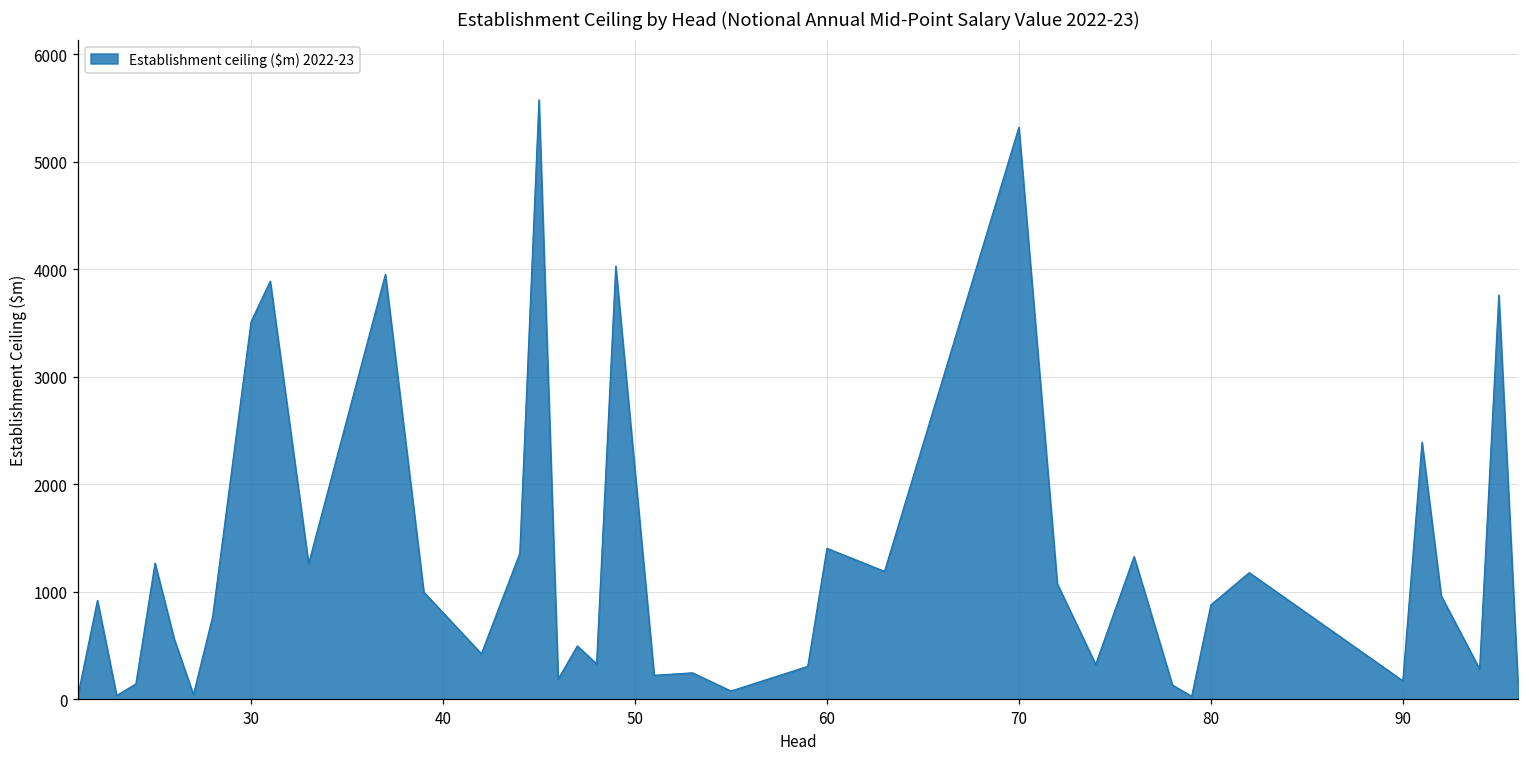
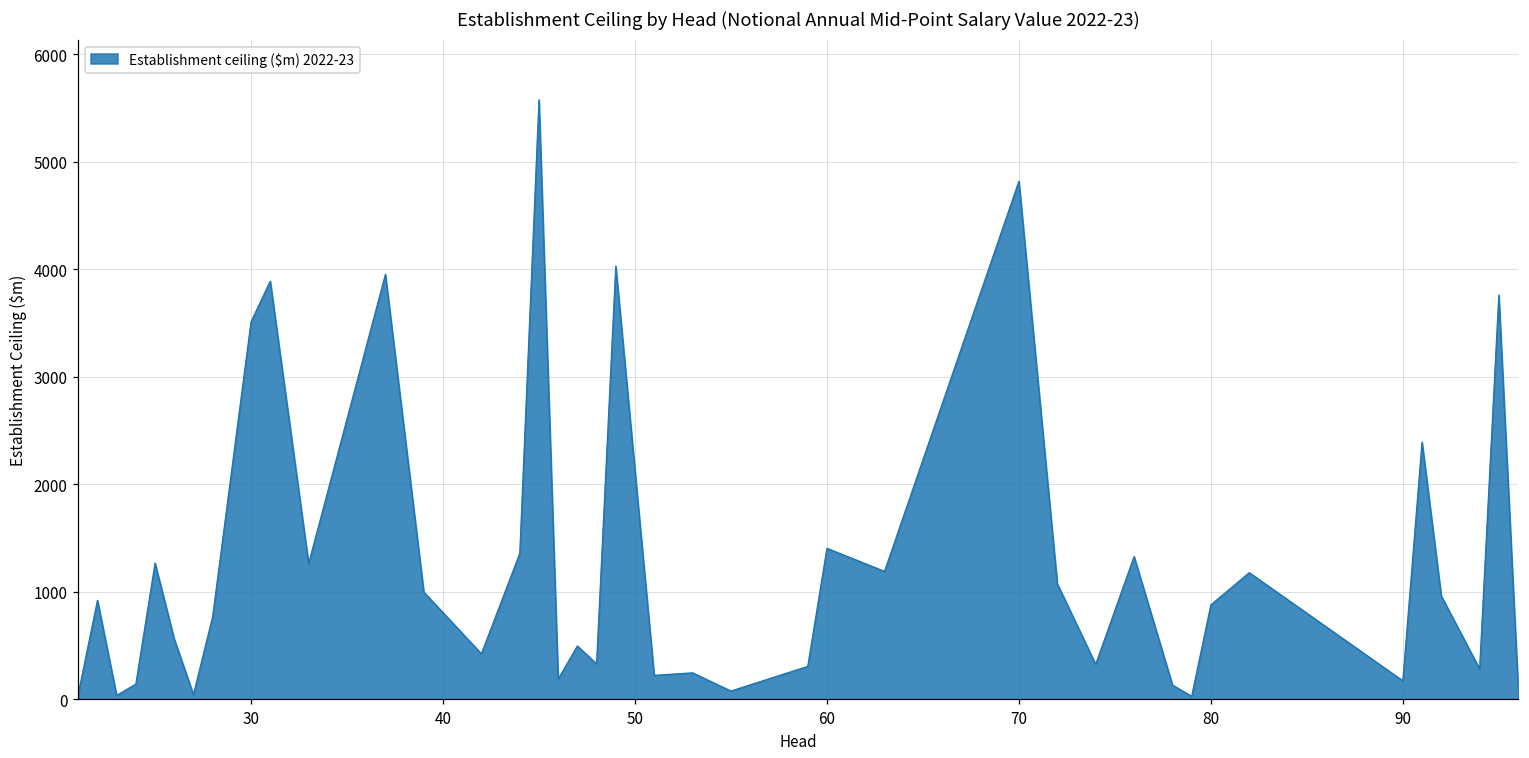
70: 5300 -> 4800
